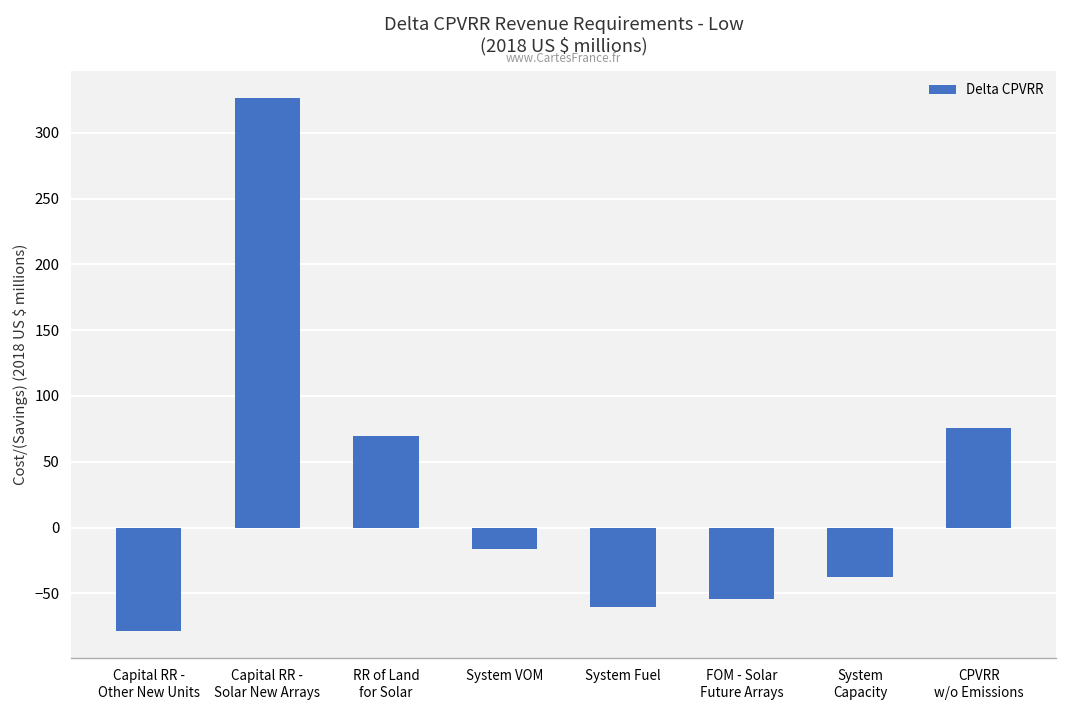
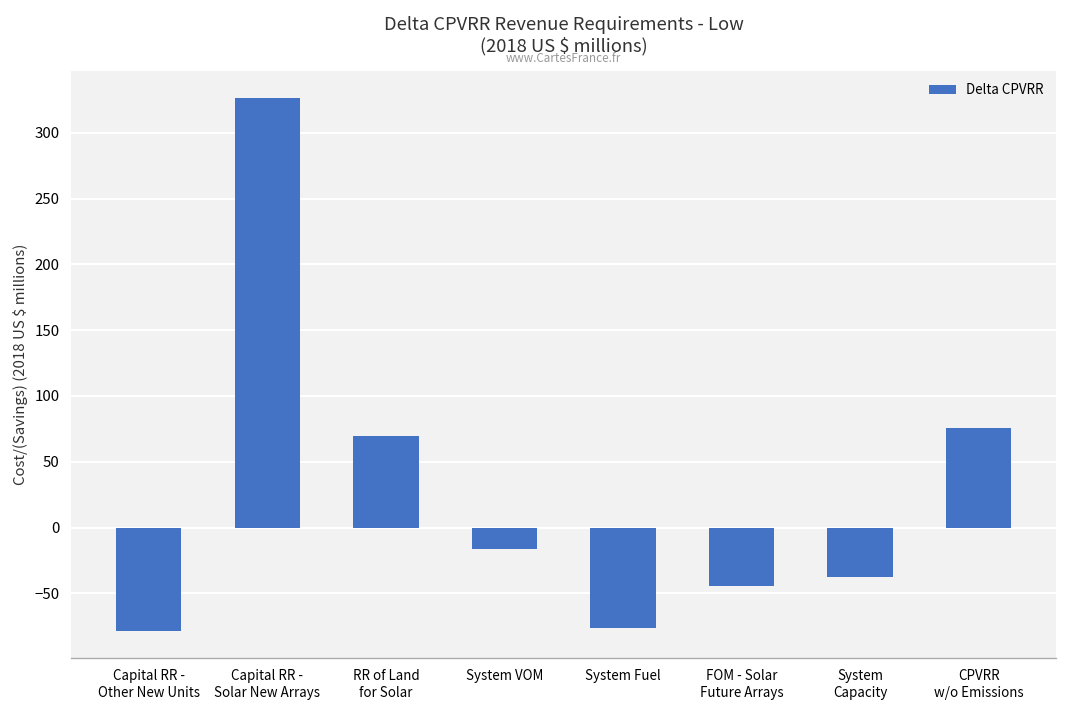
System Fuel: -61 -> -76
FOM - Solar Future Arrays: -54 -> -44
